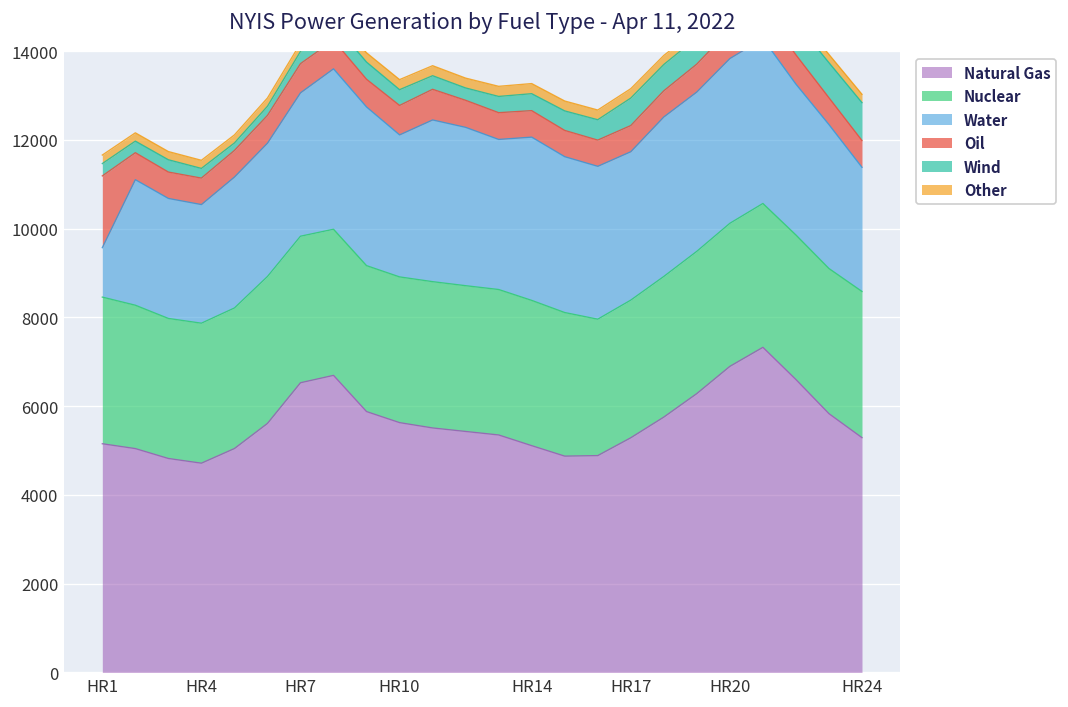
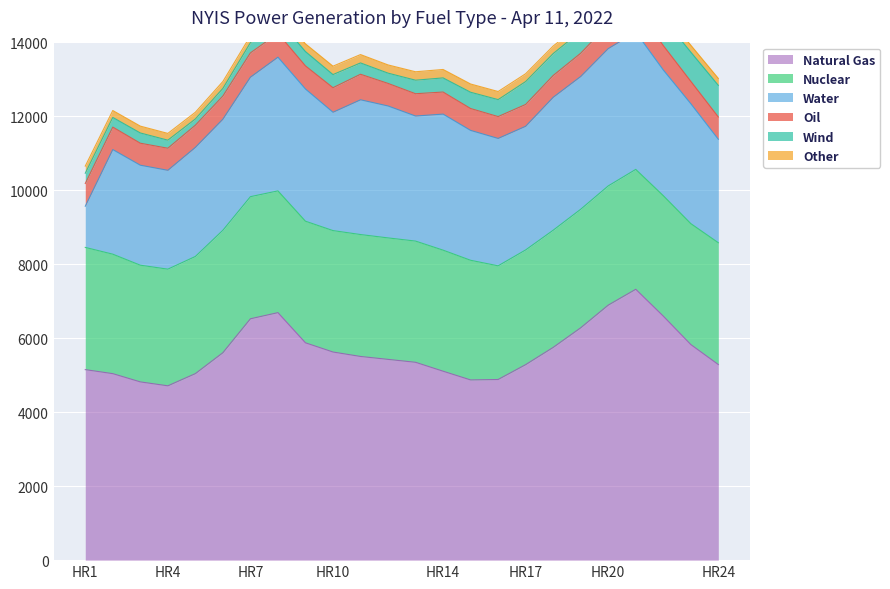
Oil, HR1: 1600 -> 600
